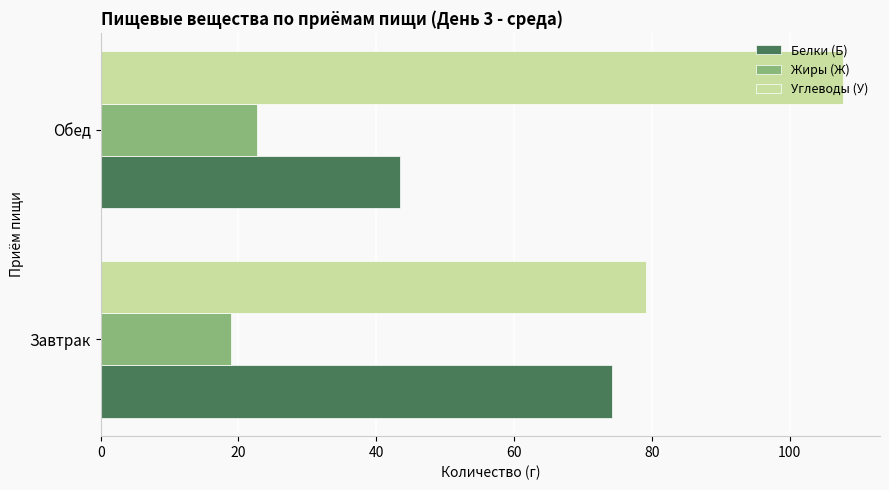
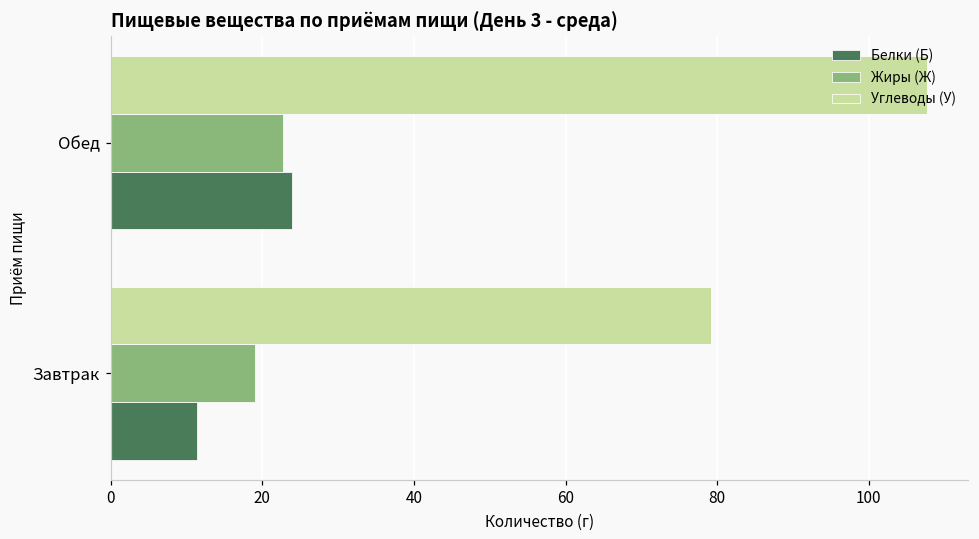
Белки (Б), Обед: 44 -> 24
Белки (Б), Завтрак: 74 -> 11
